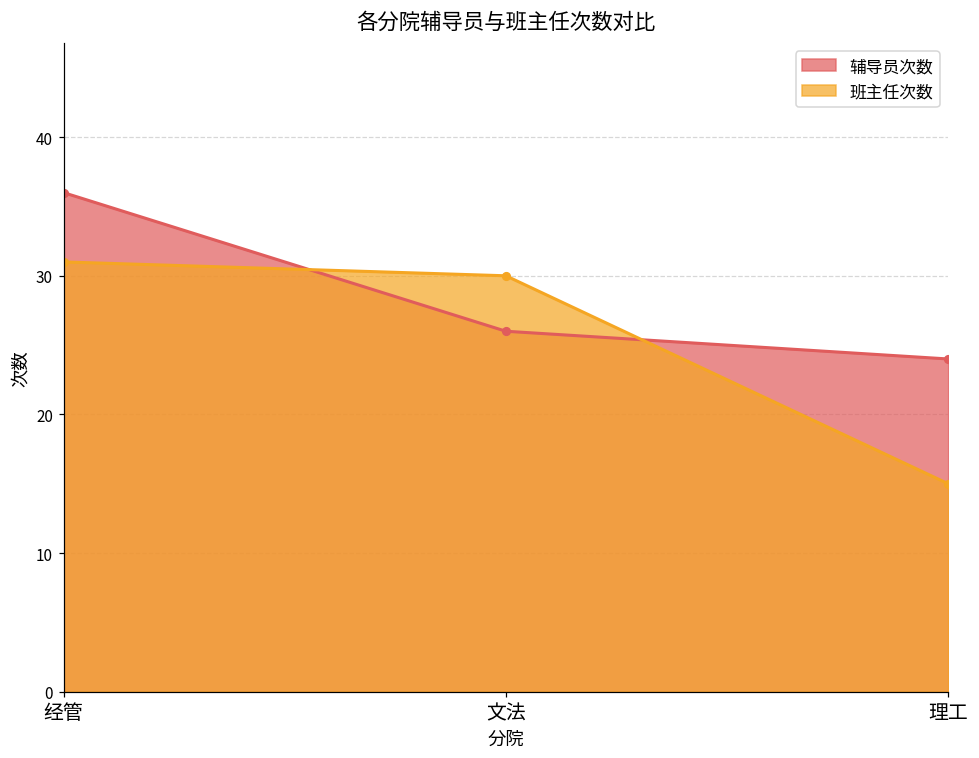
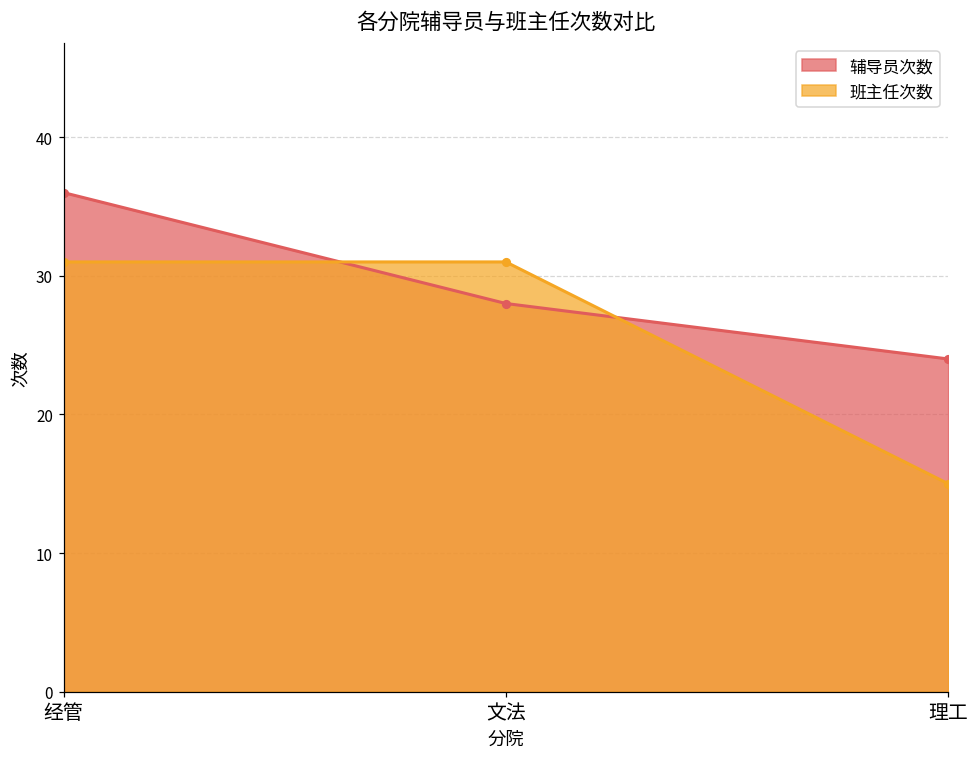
辅导员次数, 文法: 26 -> 28
班主任次数, 文法: 30 -> 31
